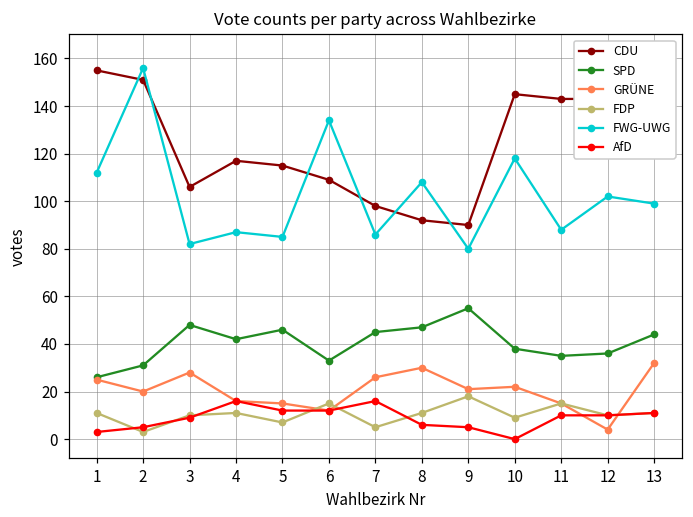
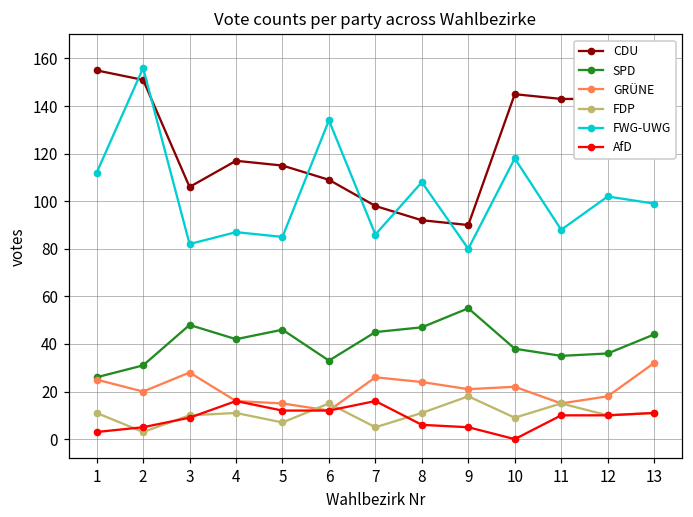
GRÜNE, 8: 30 -> 24
GRÜNE, 12: 4 -> 18
